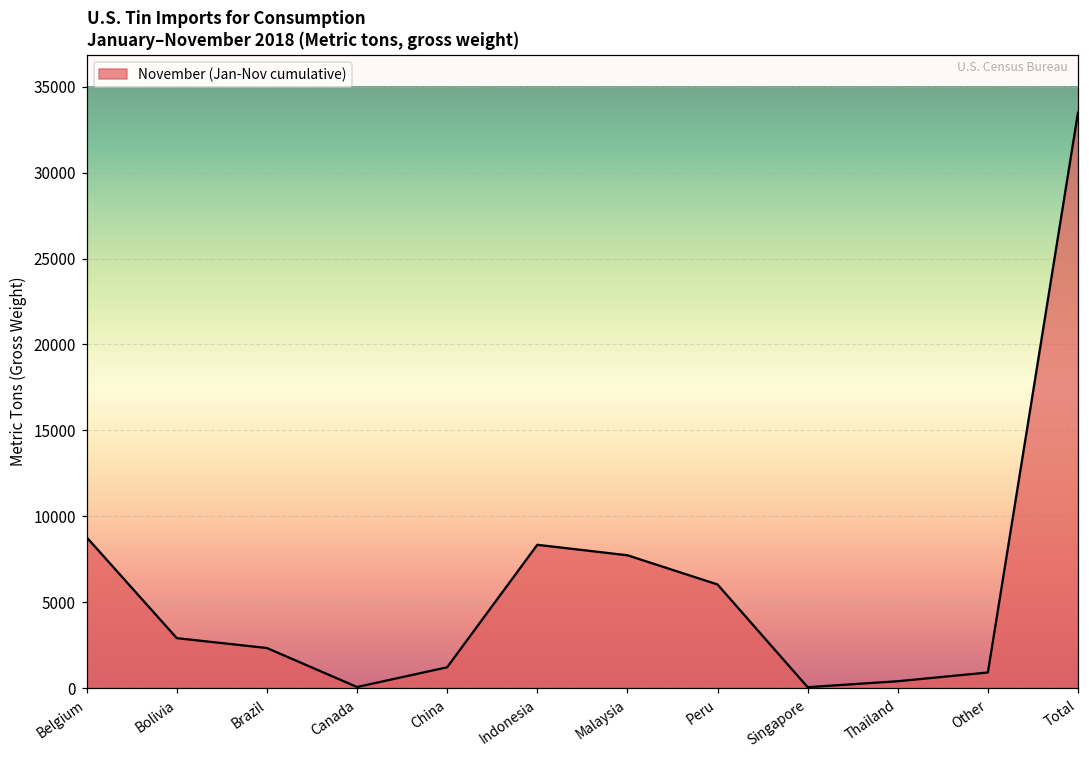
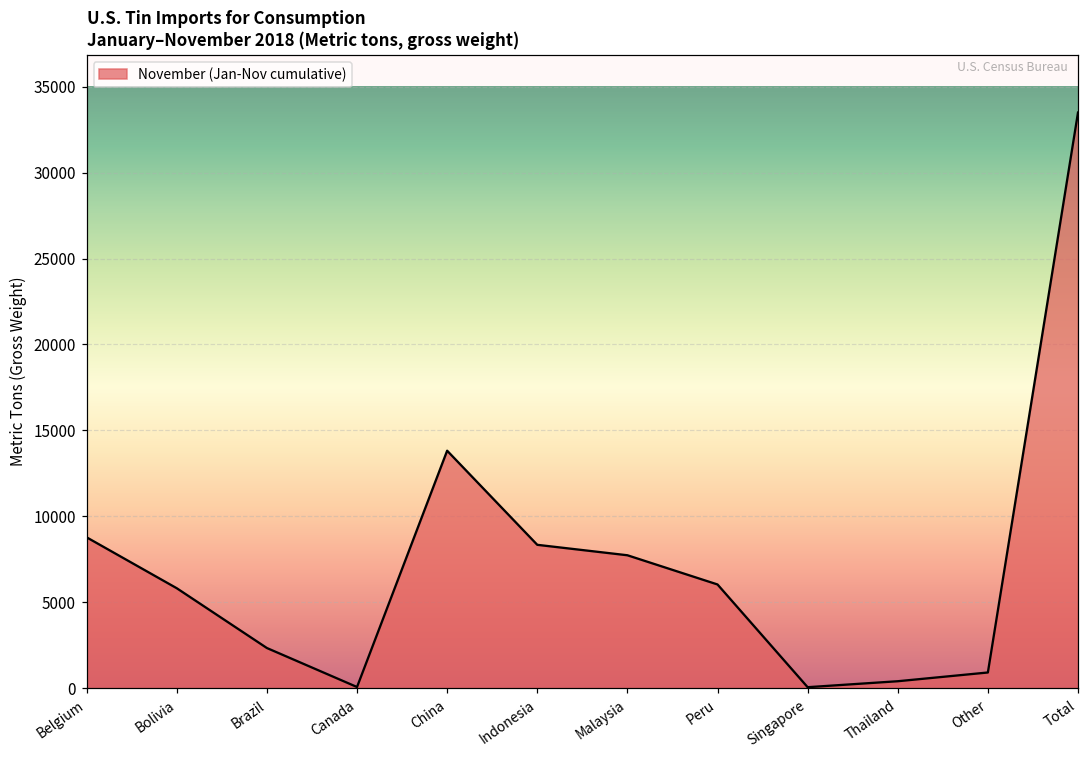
Bolivia: 2900 -> 5800
China: 1200 -> 13800
